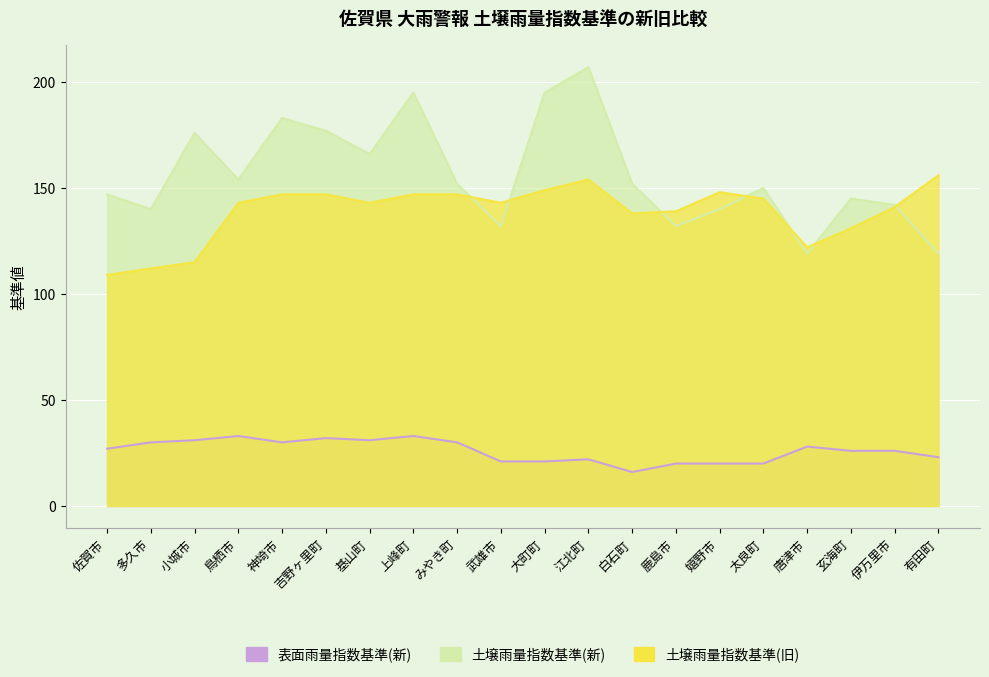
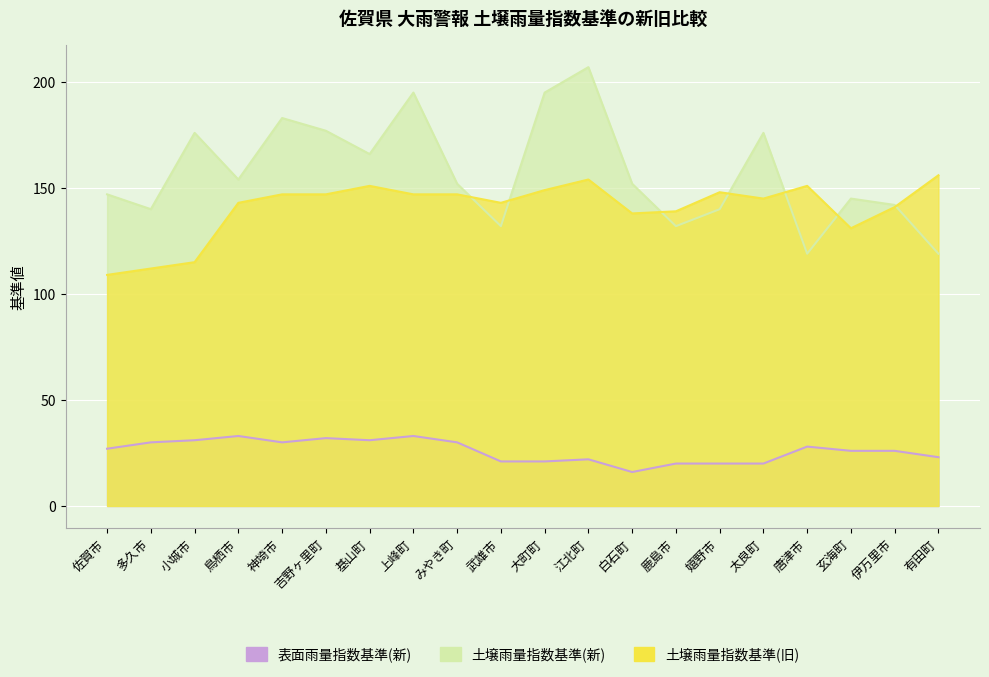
土壌雨量指数基準(旧), 基山町: 143 -> 151
土壌雨量指数基準(新), 太良町: 150 -> 176
土壌雨量指数基準(旧), 唐津市: 122 -> 151
